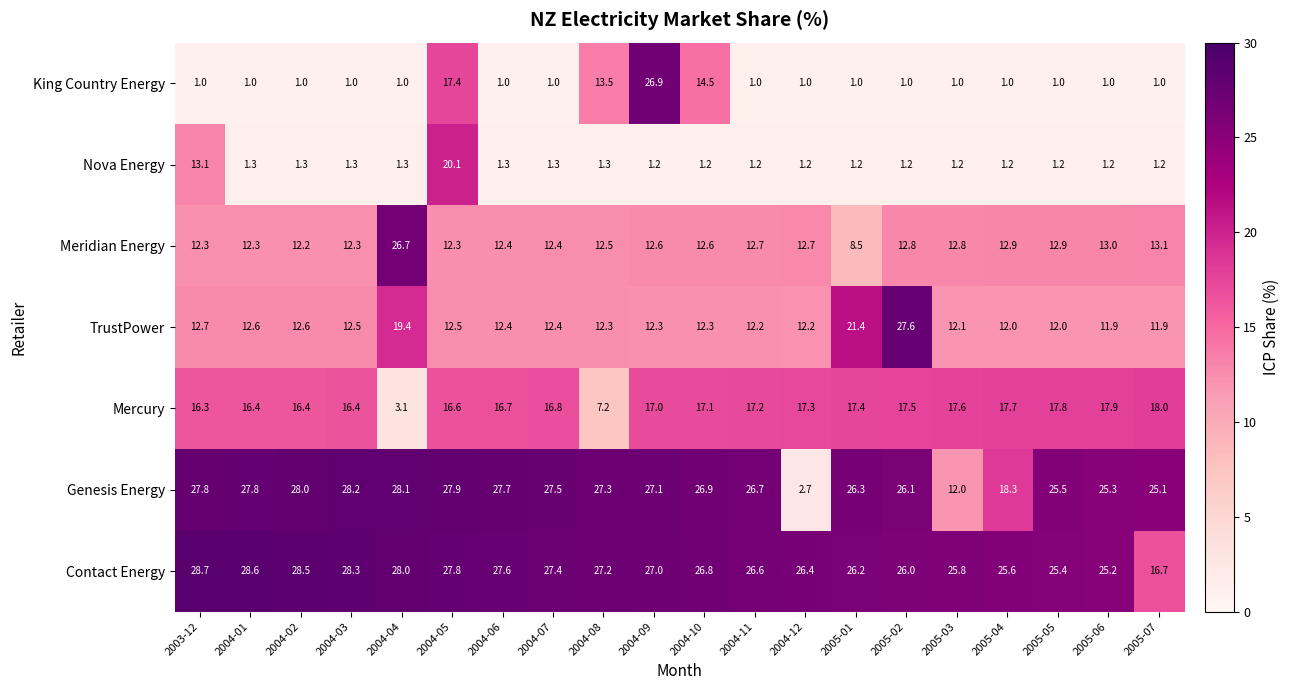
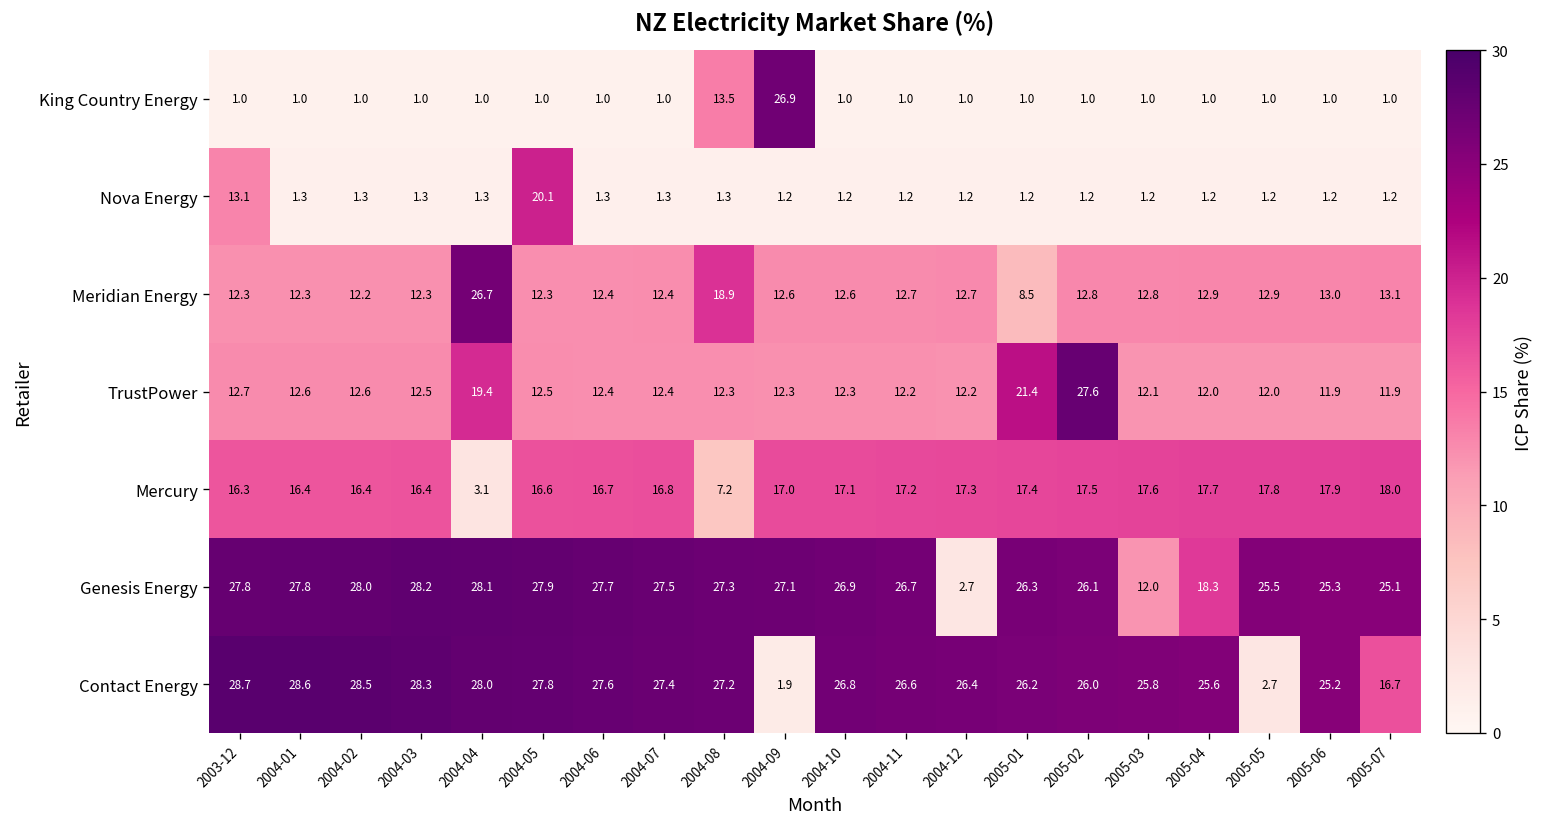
King Country Energy, 2004-05: 17.4 -> 1.0
King Country Energy, 2004-10: 14.5 -> 1.0
Meridian Energy, 2004-08: 12.5 -> 18.9
Contact Energy, 2004-09: 27.0 -> 1.9
Contact Energy, 2005-05: 25.4 -> 2.7
